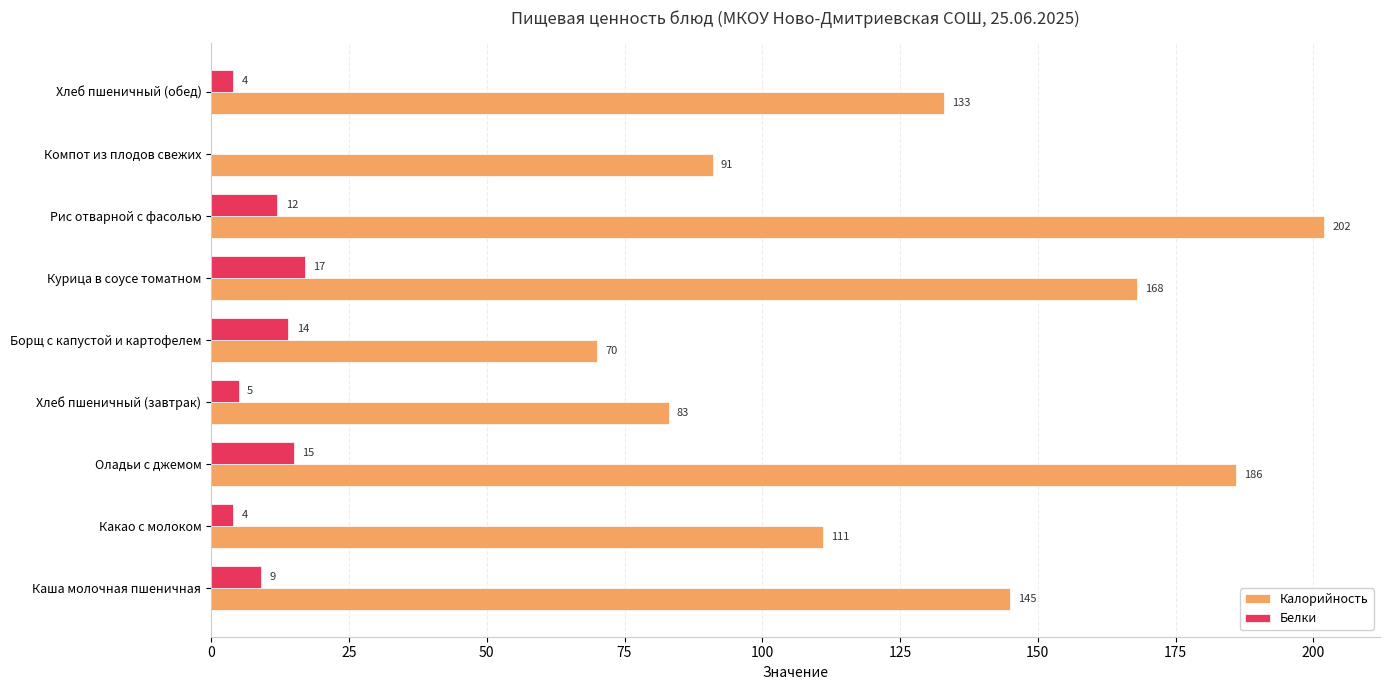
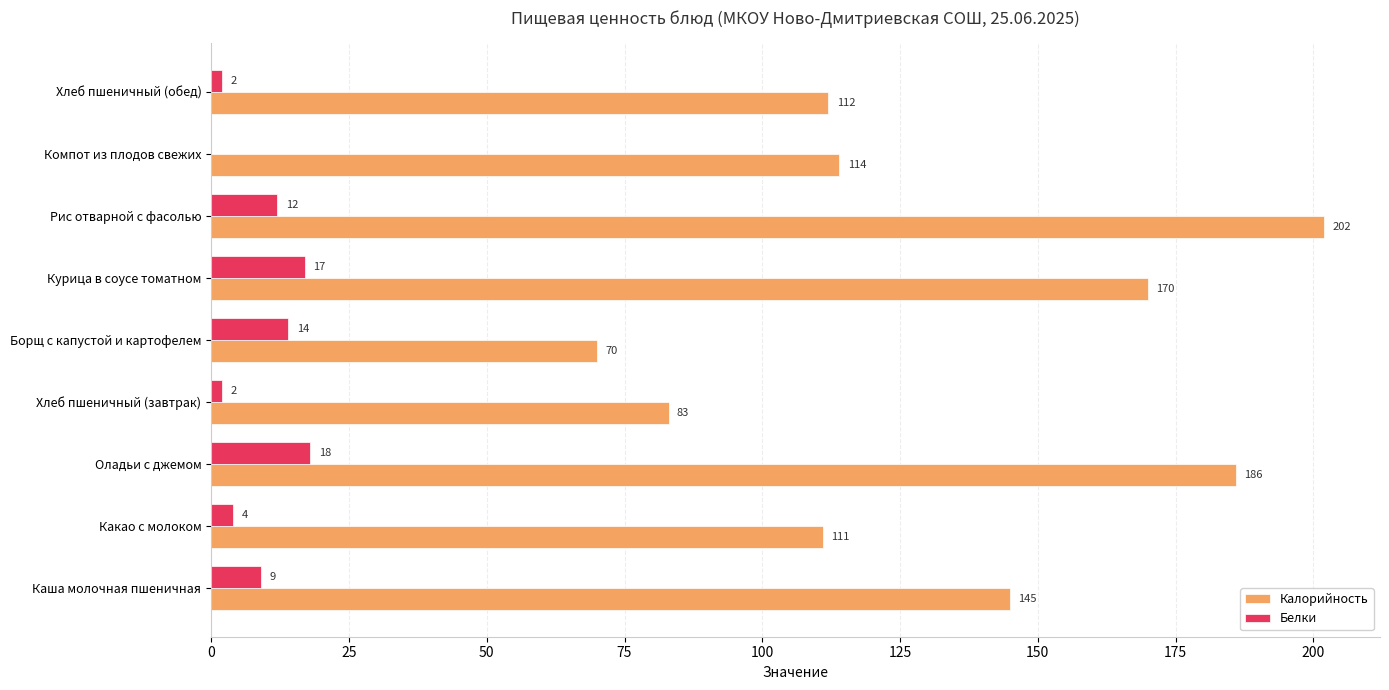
Белки, Хлеб пшеничный (обед): 4 -> 2
Калорийность, Хлеб пшеничный (обед): 133 -> 112
Калорийность, Компот из плодов свежих: 91 -> 114
Калорийность, Курица в соусе томатном: 168 -> 170
Белки, Хлеб пшеничный (завтрак): 5 -> 2
Белки, Оладьи с джемом: 15 -> 18
